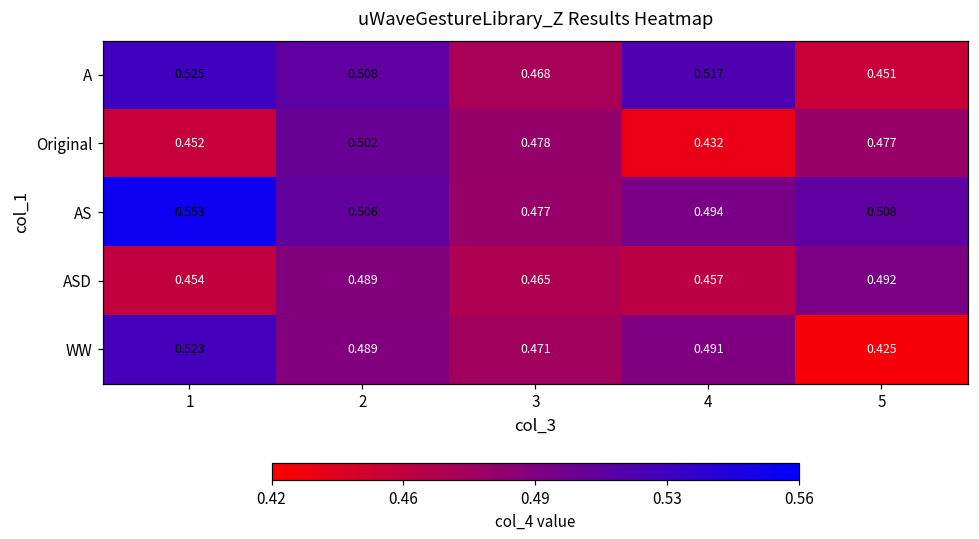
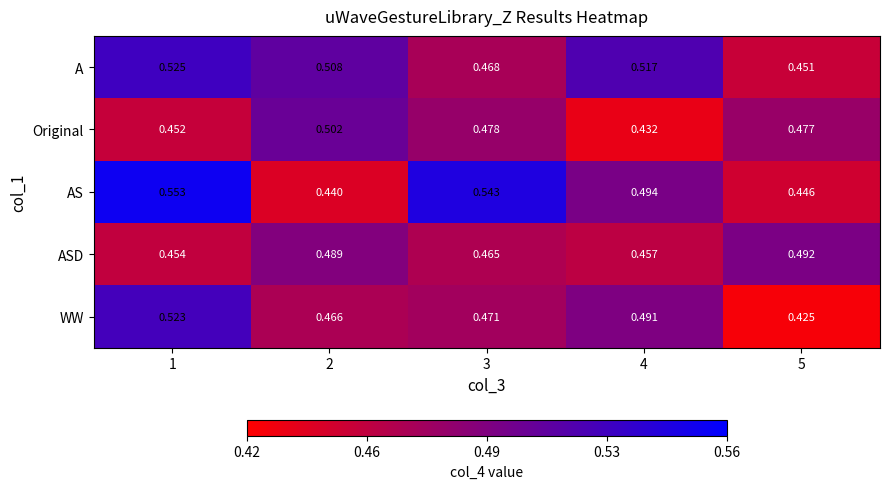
AS, 2: 0.506 -> 0.440
AS, 3: 0.477 -> 0.543
AS, 5: 0.508 -> 0.446
WW, 2: 0.489 -> 0.466
